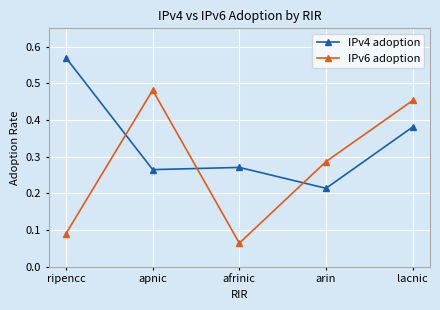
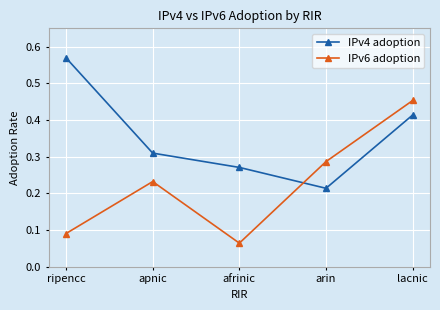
IPv4 adoption, apnic: 0.26 -> 0.31
IPv6 adoption, apnic: 0.48 -> 0.23
IPv4 adoption, lacnic: 0.38 -> 0.41
